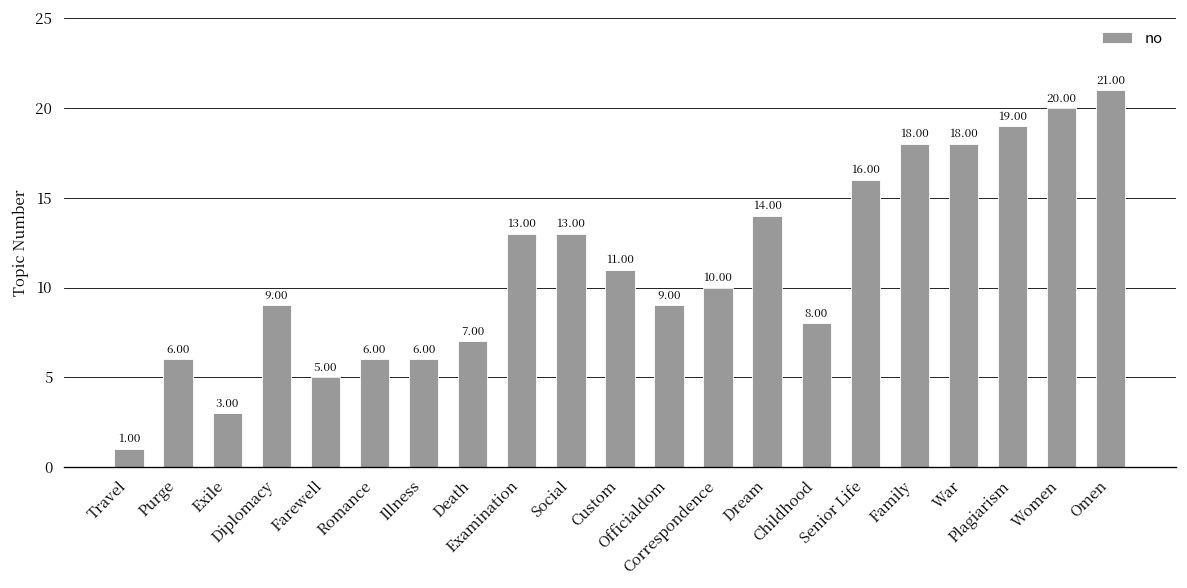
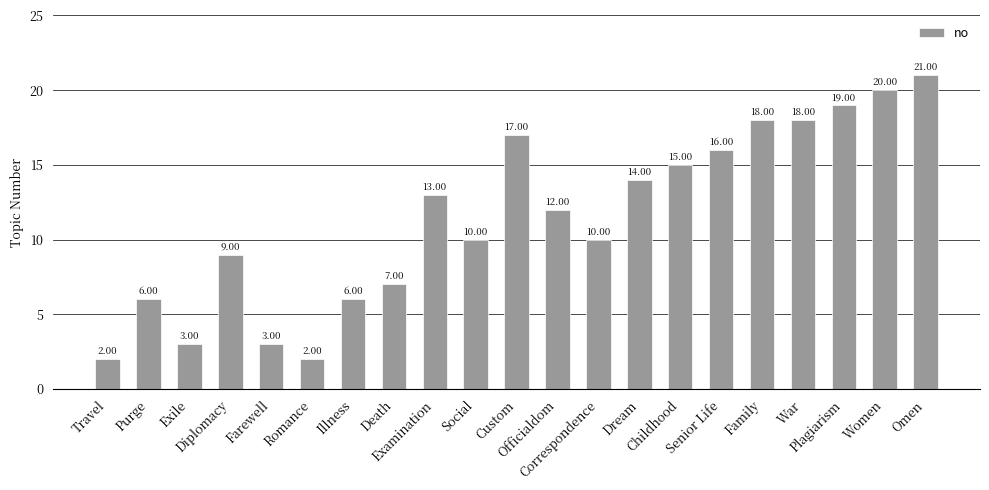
Travel: 1.00 -> 2.00
Farewell: 5.00 -> 3.00
Romance: 6.00 -> 2.00
Social: 13.00 -> 10.00
Custom: 11.00 -> 17.00
Officialdom: 9.00 -> 12.00
Childhood: 8.00 -> 15.00
